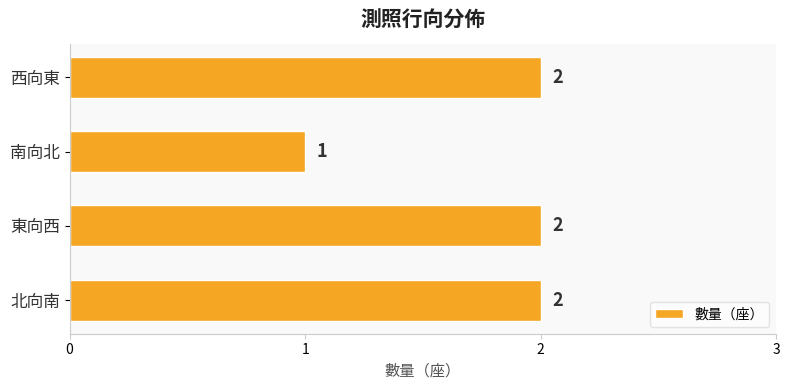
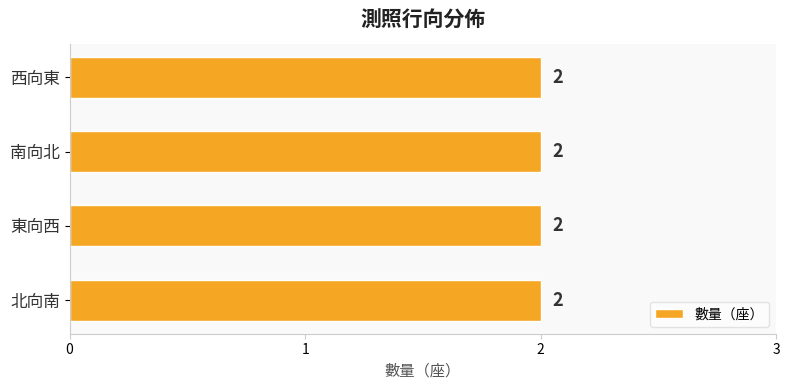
南向北: 1 -> 2
